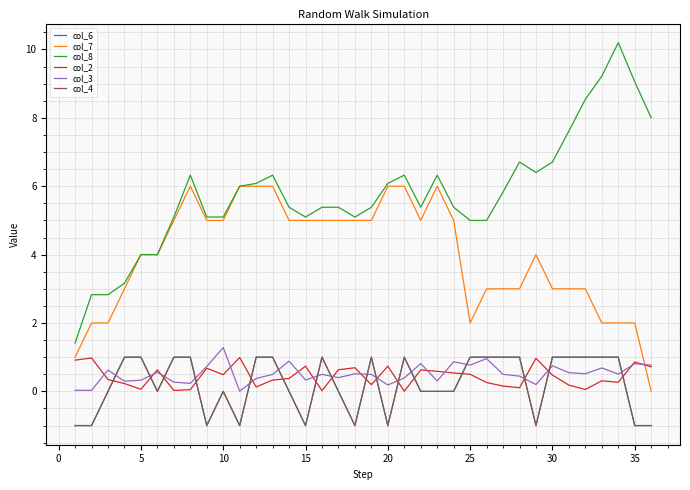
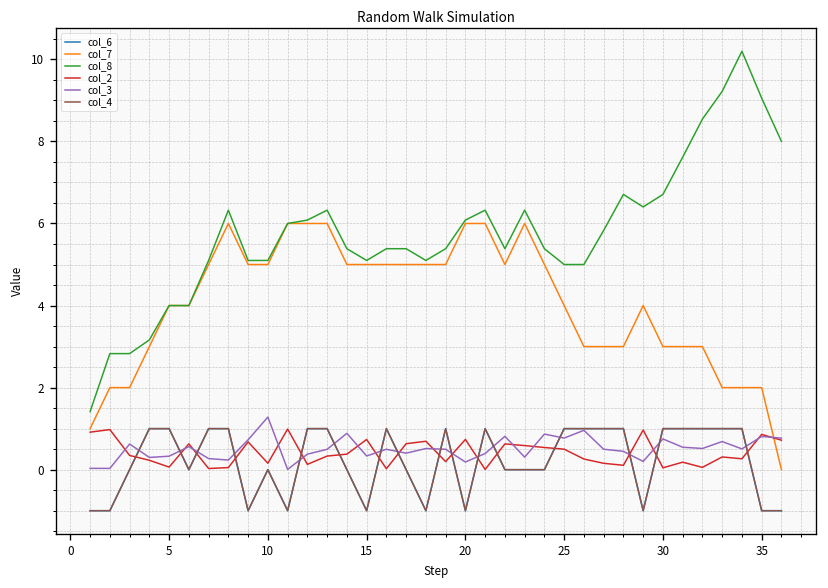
col_2, 10: 0.5 -> 0.2
col_7, 25: 2 -> 4
col_2, 30: 0.5 -> 0.0
